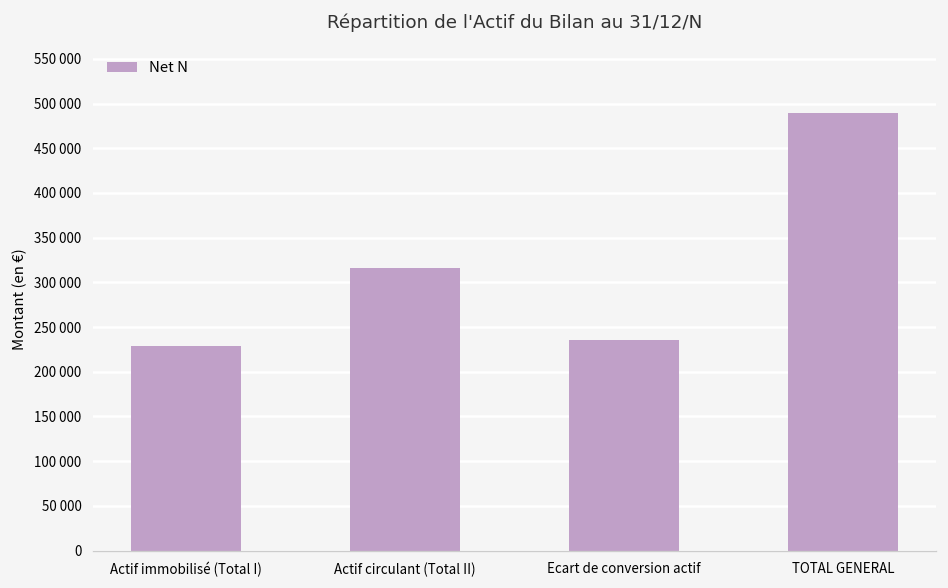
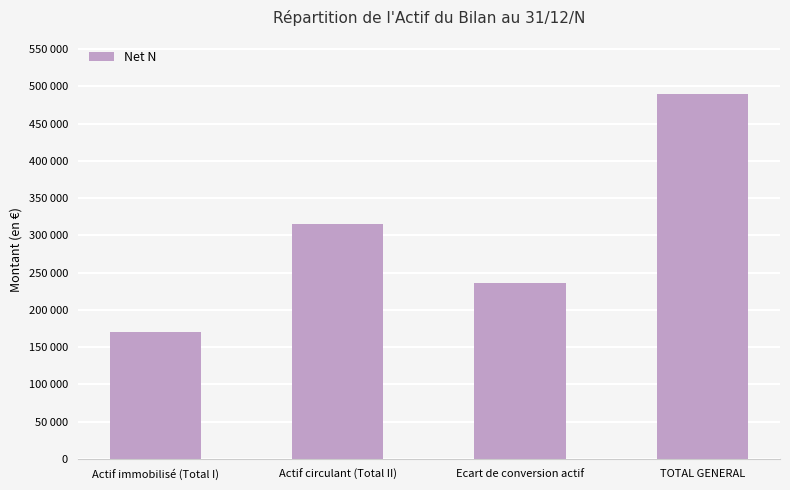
Actif immobilisé (Total I): 230000 -> 170000
